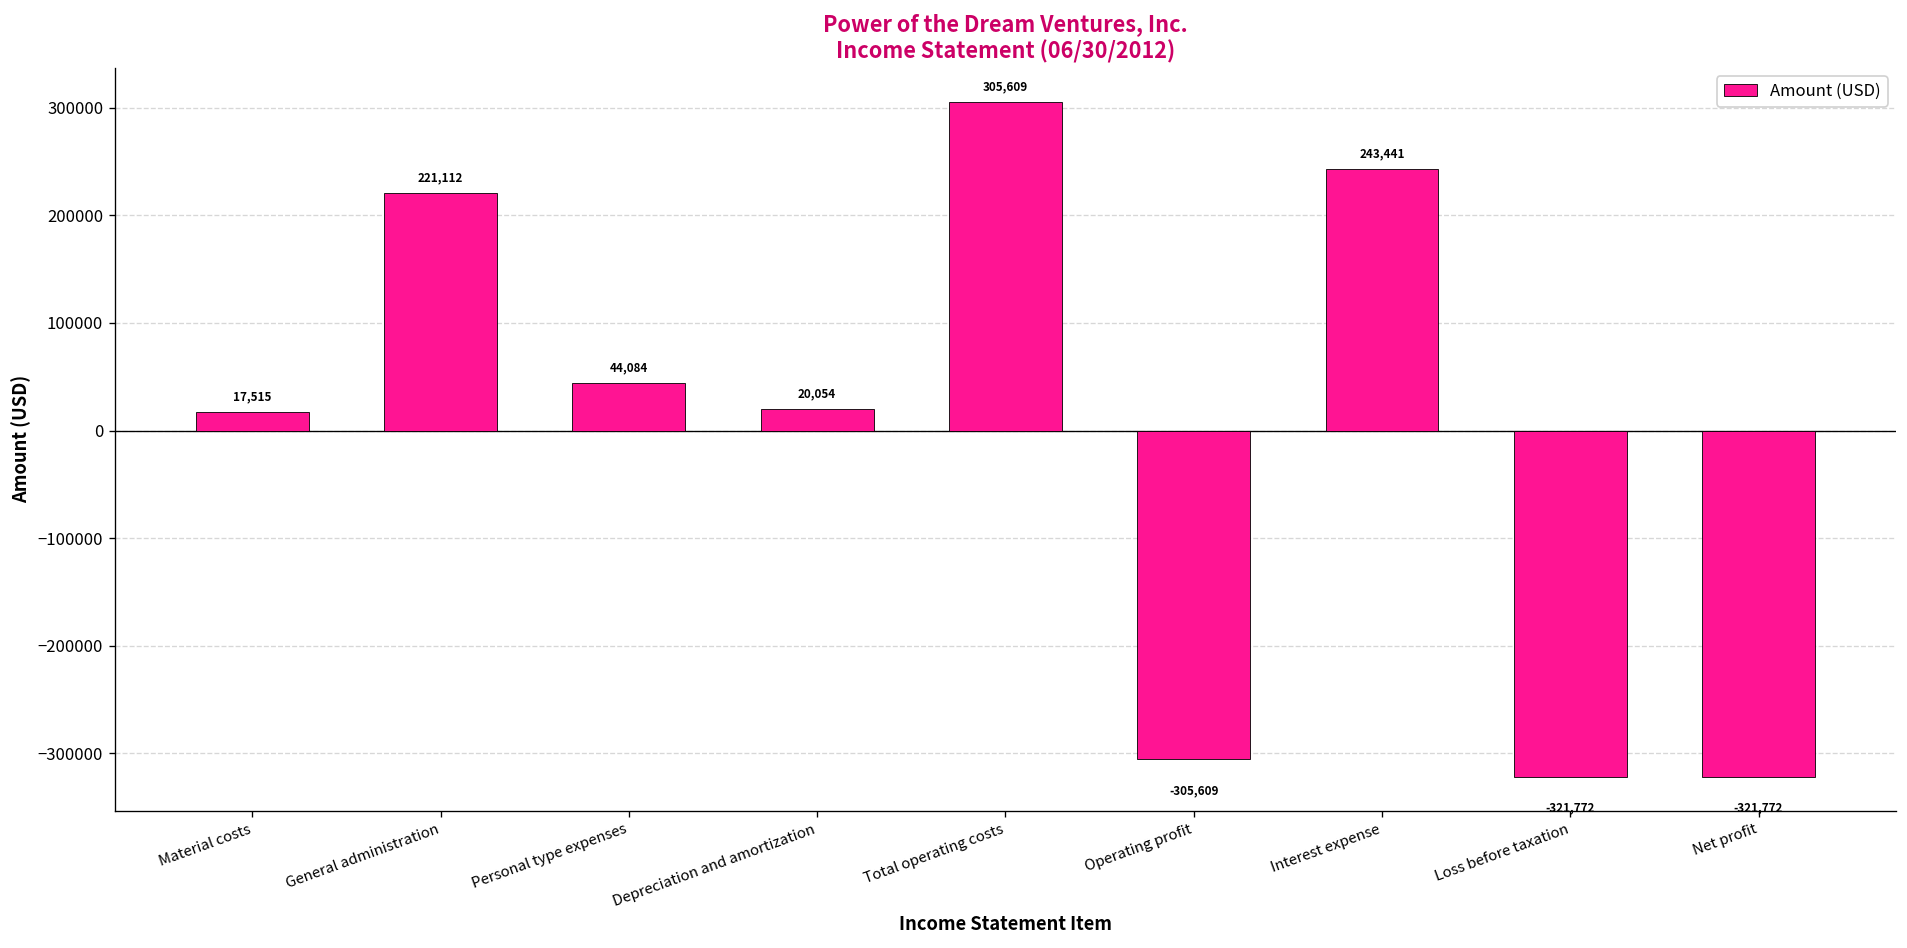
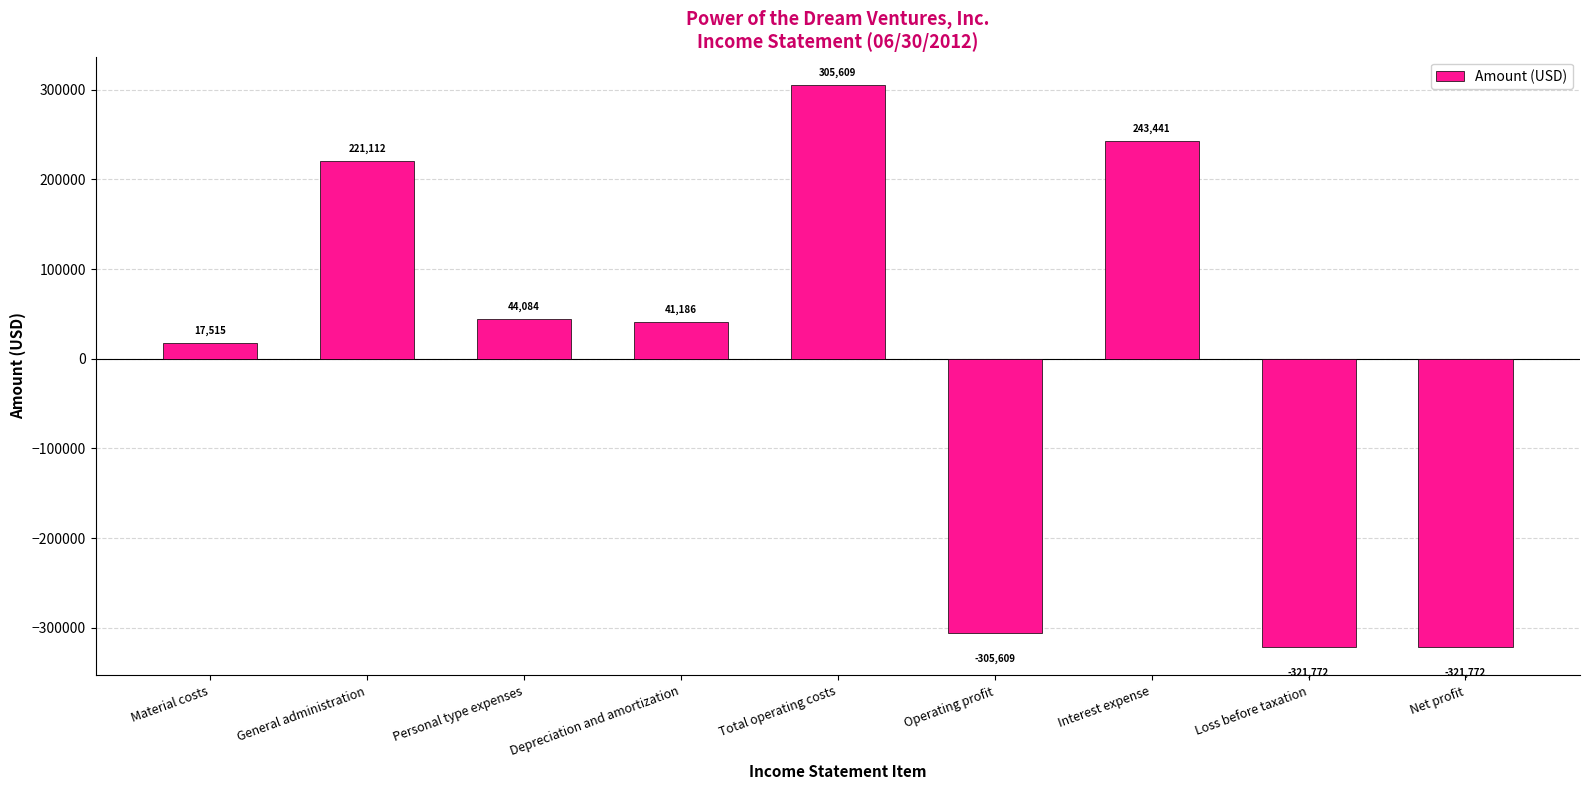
Depreciation and amortization: 20,054 -> 41,186
